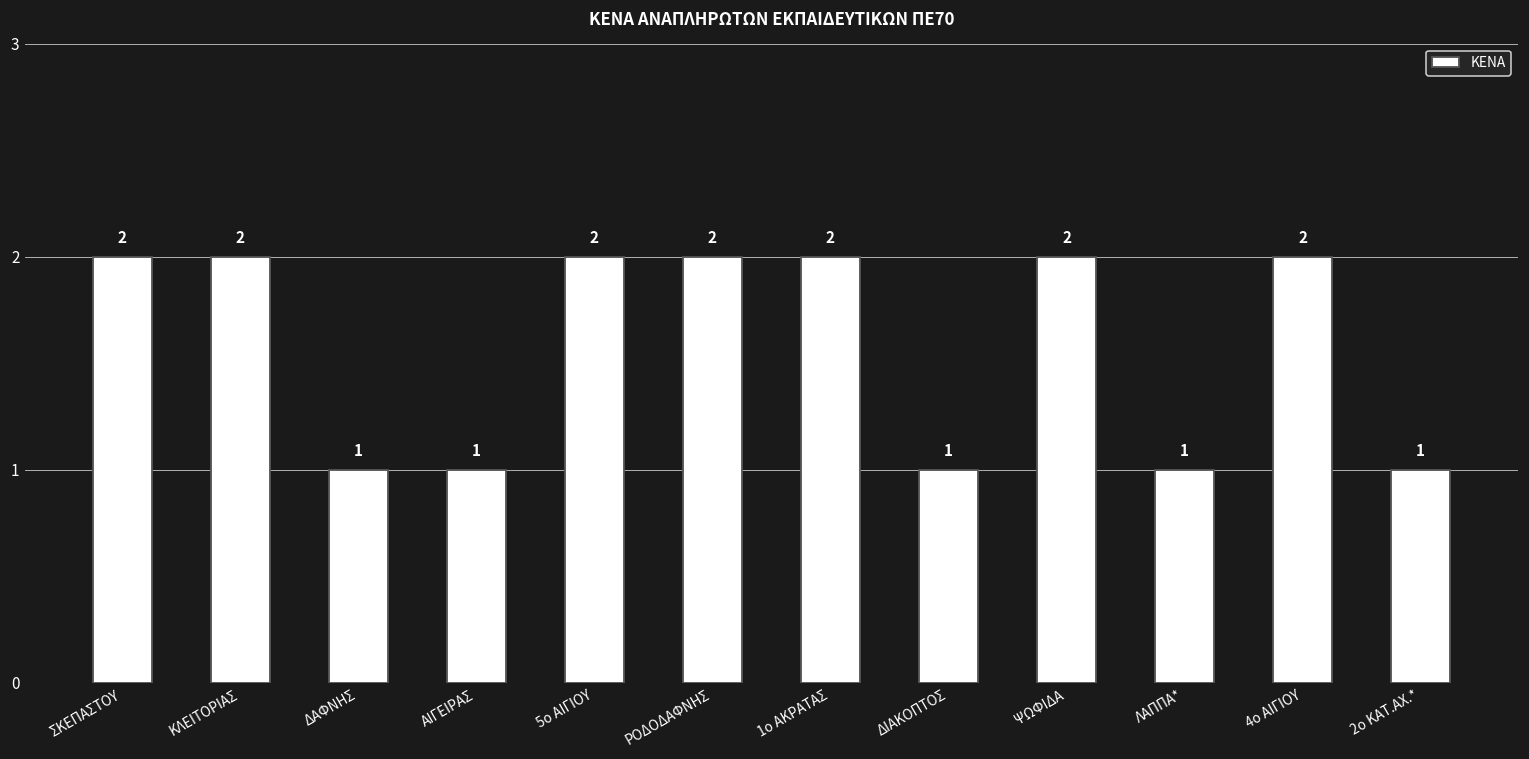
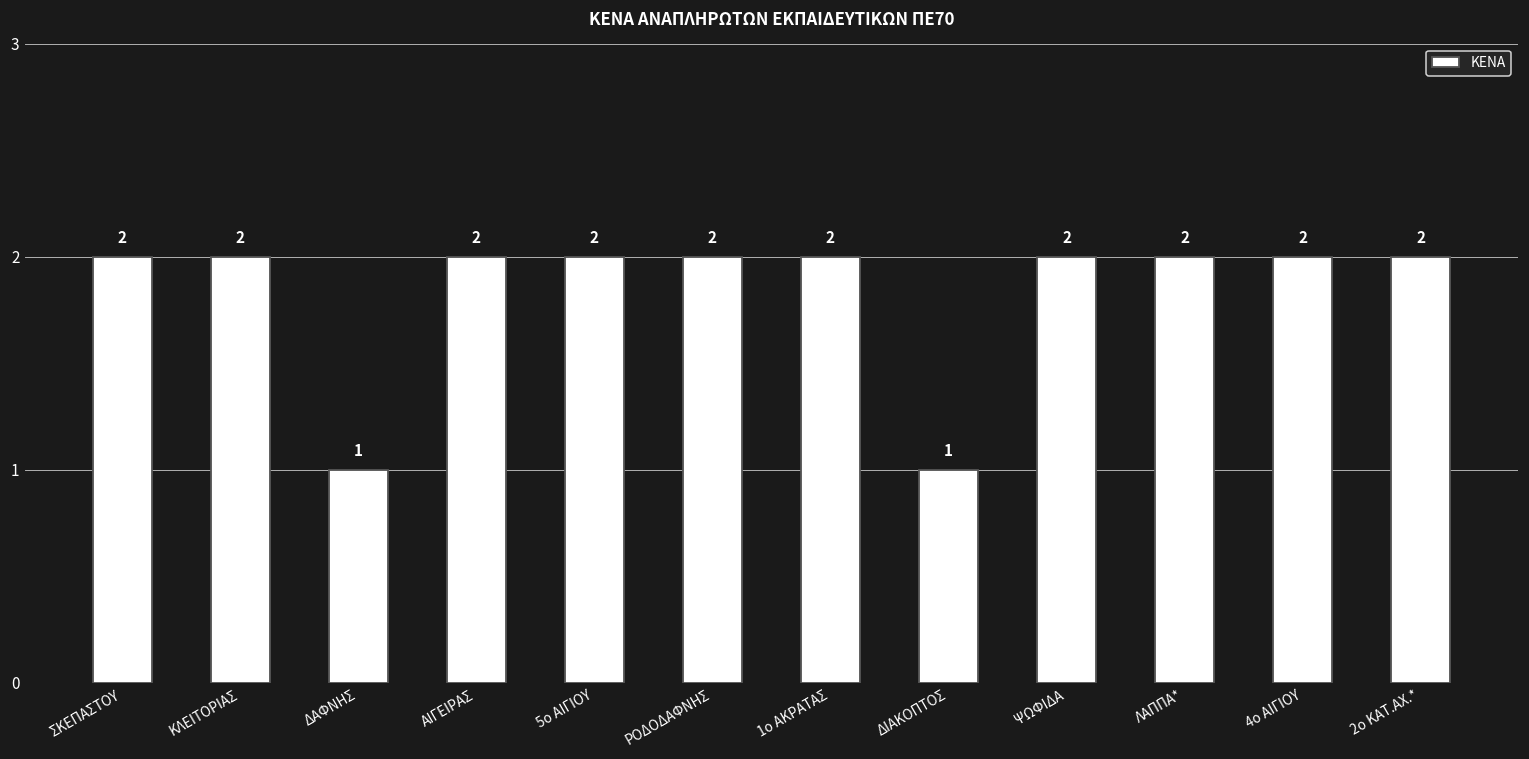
ΑΙΓΕΙΡΑΣ: 1 -> 2
ΛΑΠΠΑ*: 1 -> 2
2ο ΚΑΤ.ΑΧ.*: 1 -> 2
